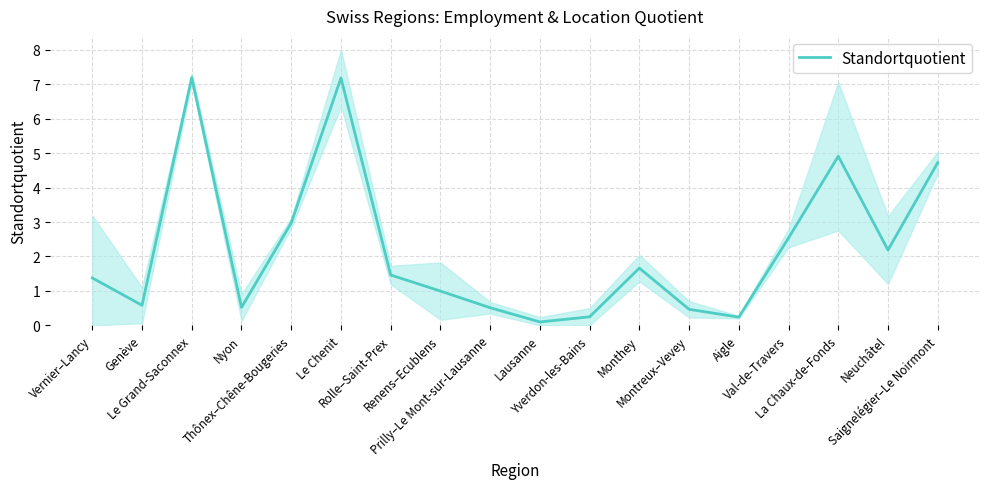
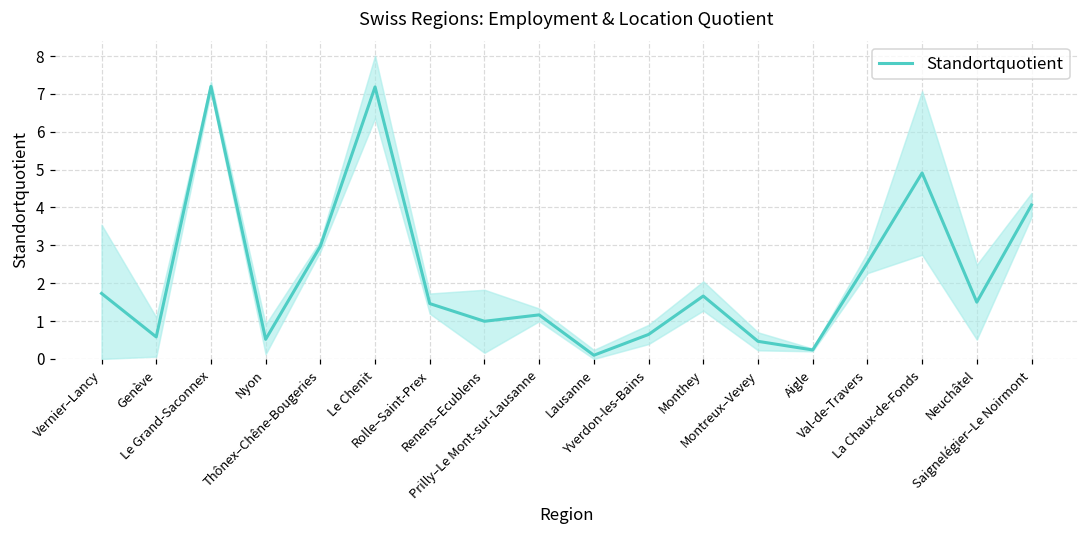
Standortquotient, Vernier–Lancy: 1.4 -> 1.7
Standortquotient, Prilly–Le Mont-sur-Lausanne: 0.5 -> 1.2
Standortquotient, Yverdon-les-Bains: 0.2 -> 0.6
Standortquotient, Neuchâtel: 2.2 -> 1.5
Standortquotient, Saignelégier–Le Noirmont: 4.7 -> 4.1
